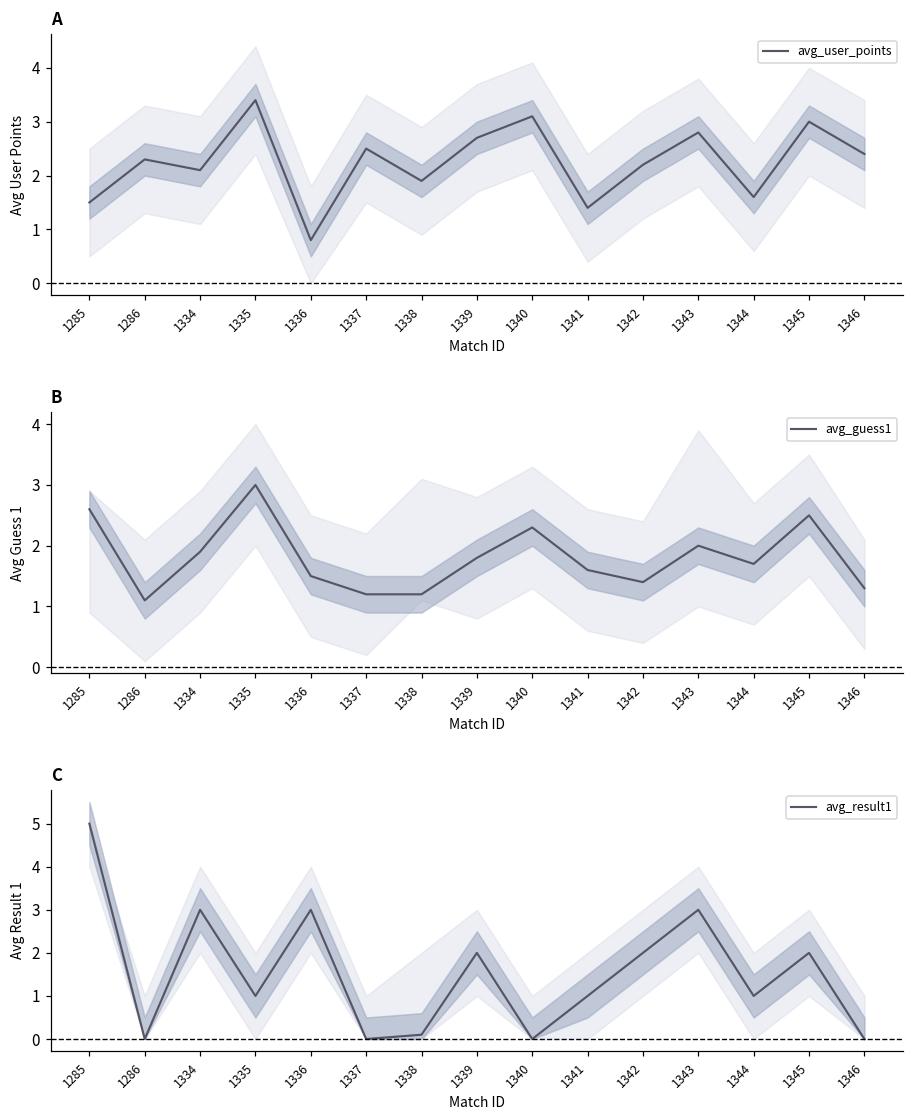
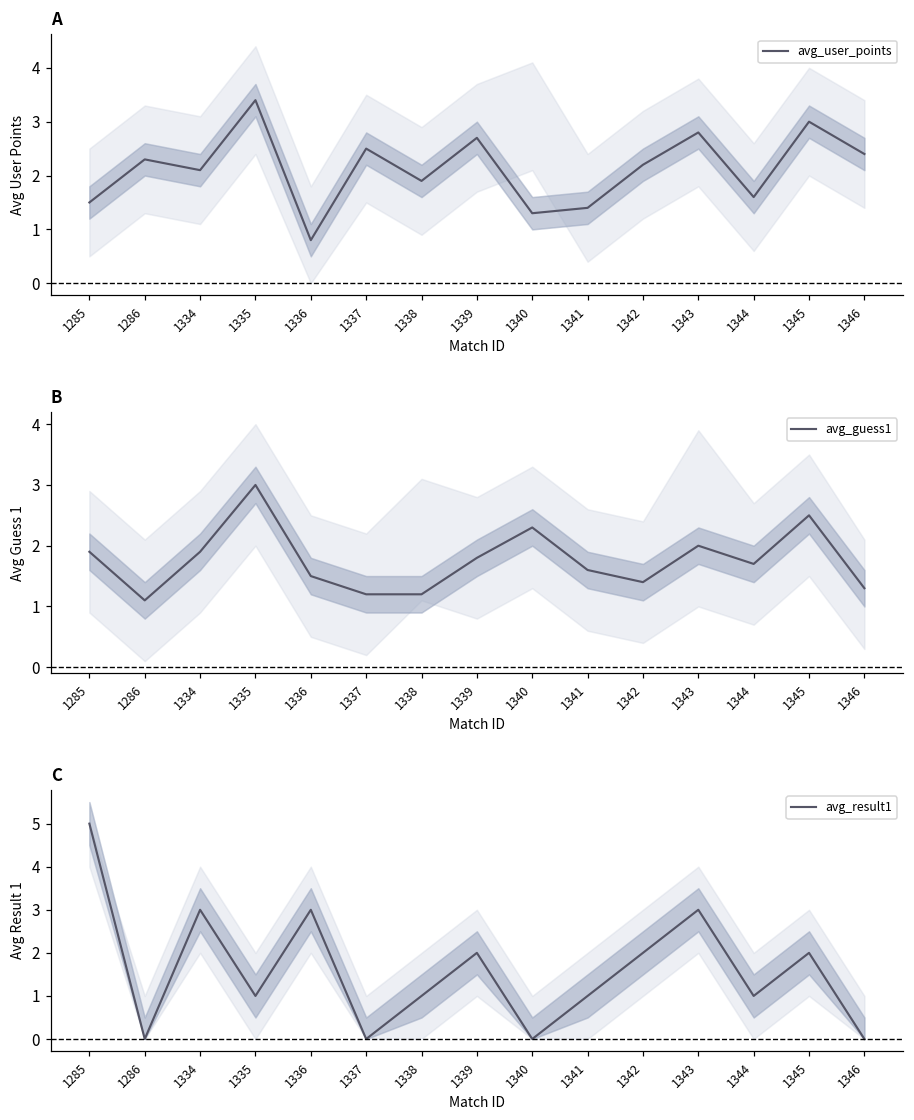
A, avg_user_points, 1340: 3.1 -> 1.3
B, avg_guess1, 1285: 2.6 -> 1.9
C, avg_result1, 1338: 0.1 -> 1.0
